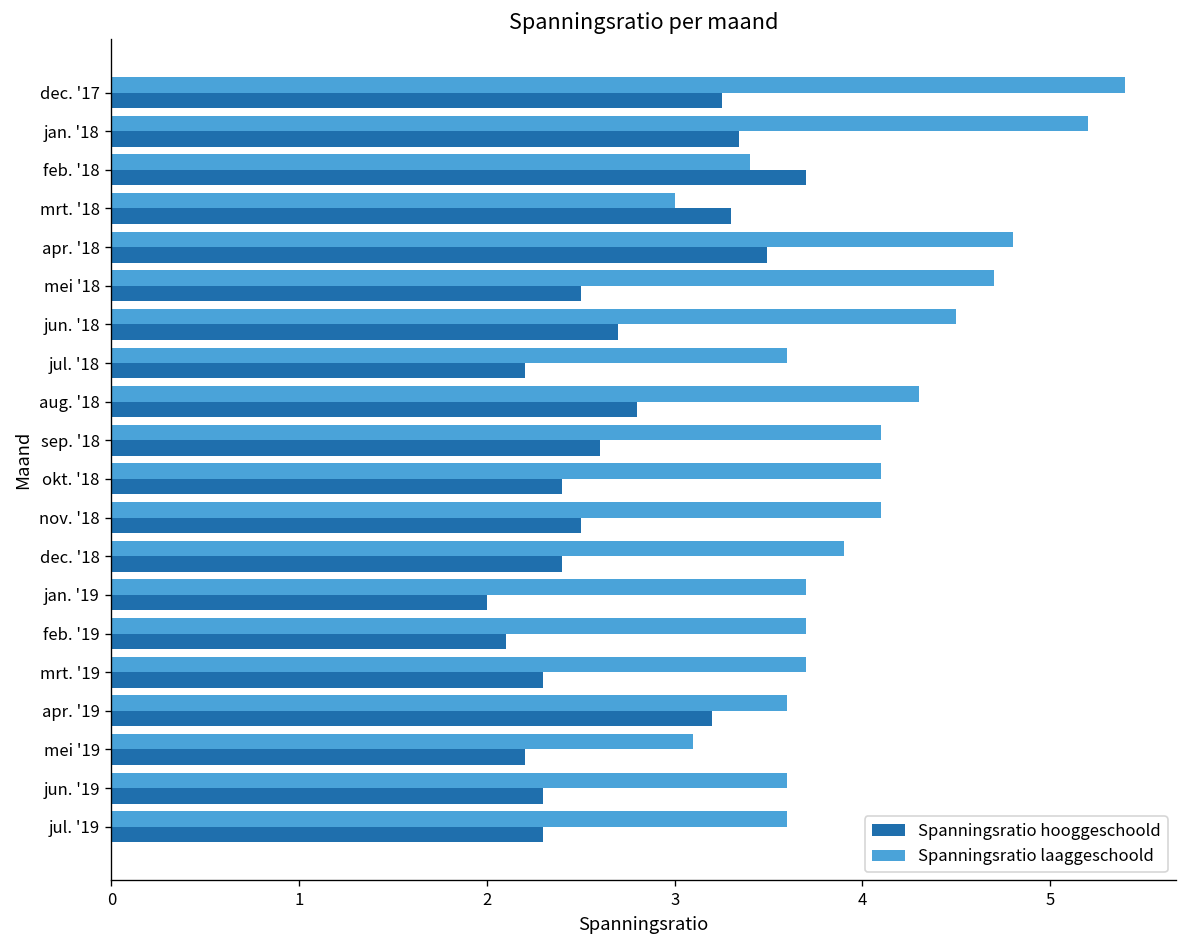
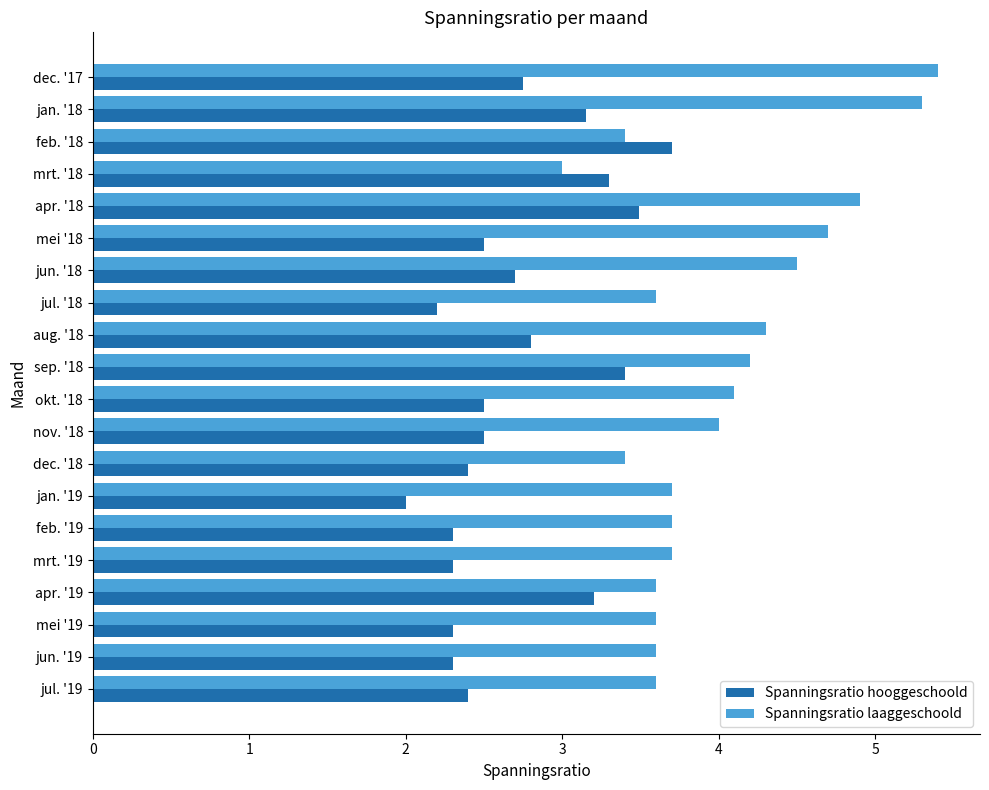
Spanningsratio hooggeschoold, dec. '17: 3.25 -> 2.75
Spanningsratio laaggeschoold, jan. '18: 5.2 -> 5.3
Spanningsratio hooggeschoold, jan. '18: 3.34 -> 3.15
Spanningsratio laaggeschoold, apr. '18: 4.8 -> 4.9
Spanningsratio laaggeschoold, sep. '18: 4.1 -> 4.2
Spanningsratio hooggeschoold, sep. '18: 2.6 -> 3.4
Spanningsratio hooggeschoold, okt. '18: 2.4 -> 2.5
Spanningsratio laaggeschoold, nov. '18: 4.1 -> 4.0
Spanningsratio laaggeschoold, dec. '18: 3.9 -> 3.4
Spanningsratio hooggeschoold, feb. '19: 2.1 -> 2.3
Spanningsratio laaggeschoold, mei '19: 3.1 -> 3.6
Spanningsratio hooggeschoold, mei '19: 2.2 -> 2.3
Spanningsratio hooggeschoold, jul. '19: 2.3 -> 2.4
